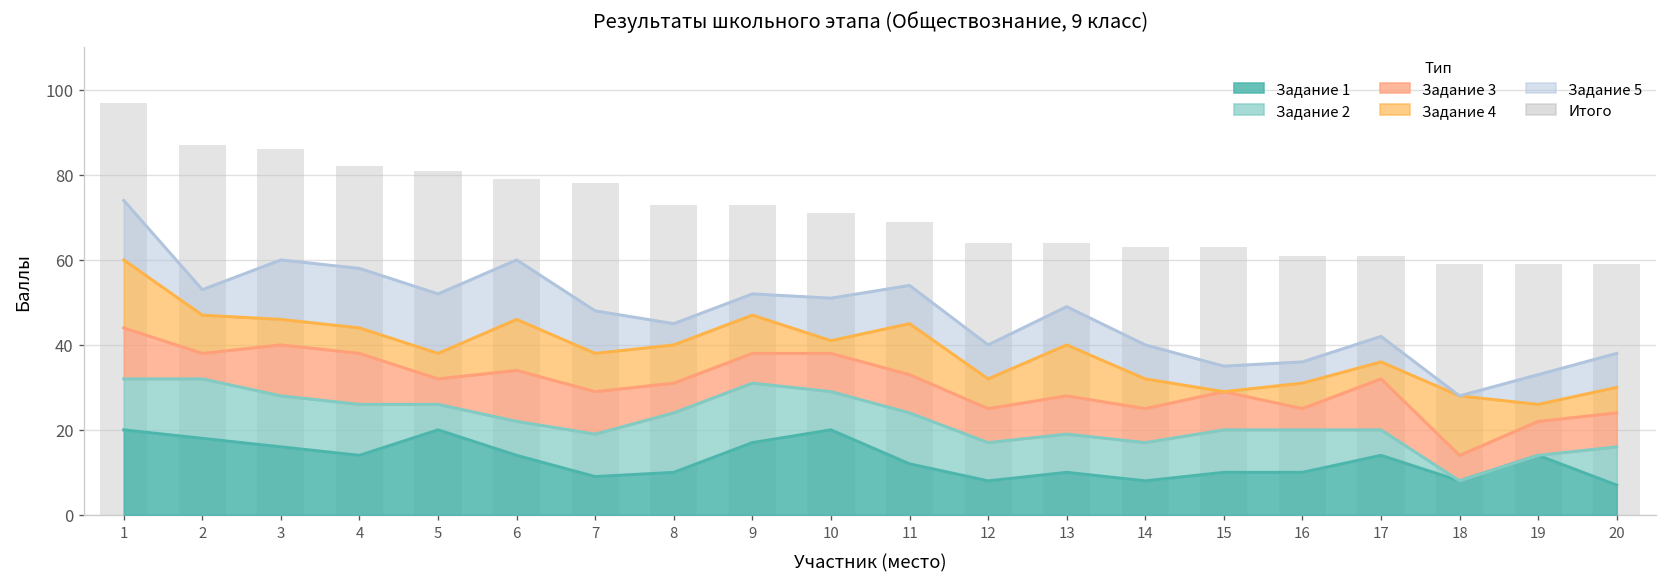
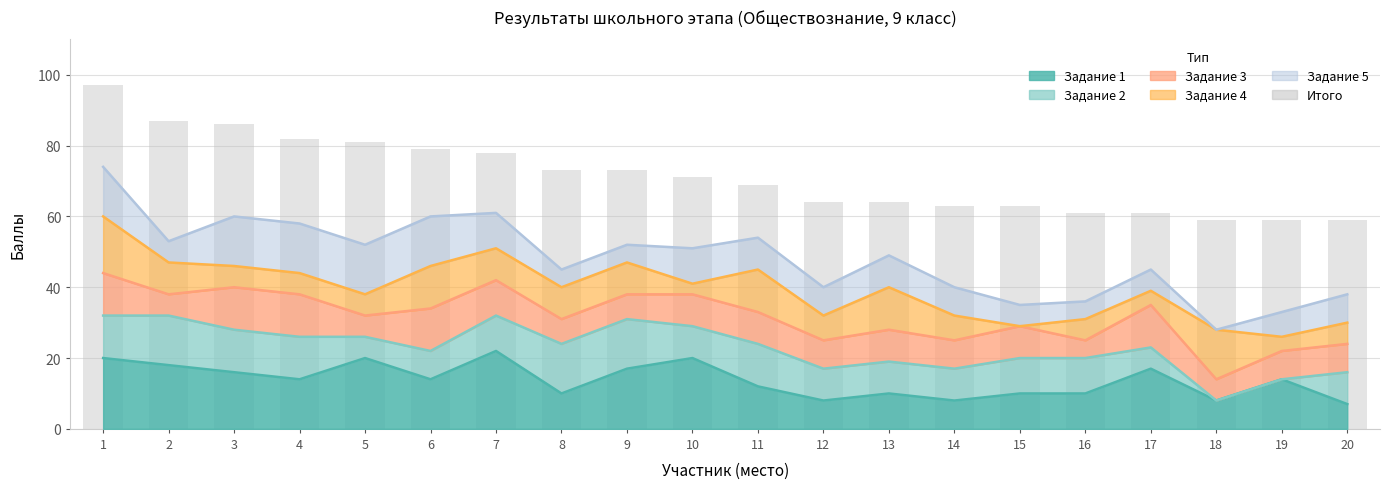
Задание 1, 7: 9 -> 22
Задание 1, 17: 14 -> 17
